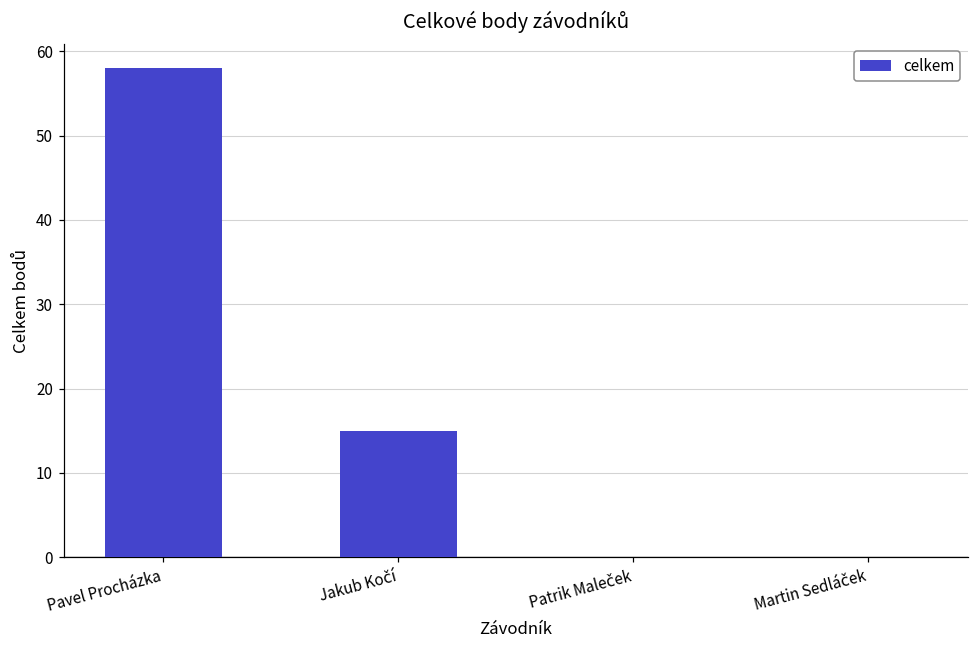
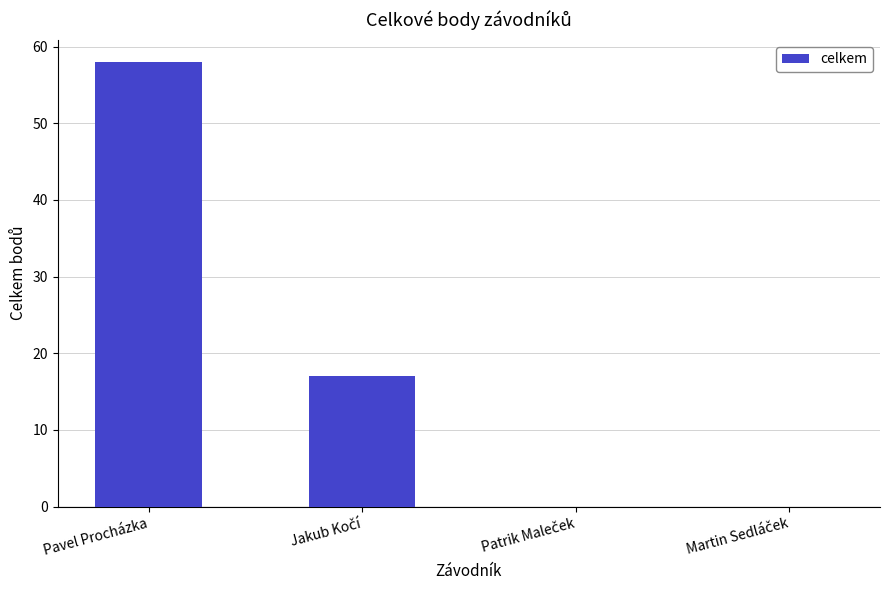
Jakub Kočí: 15 -> 17
